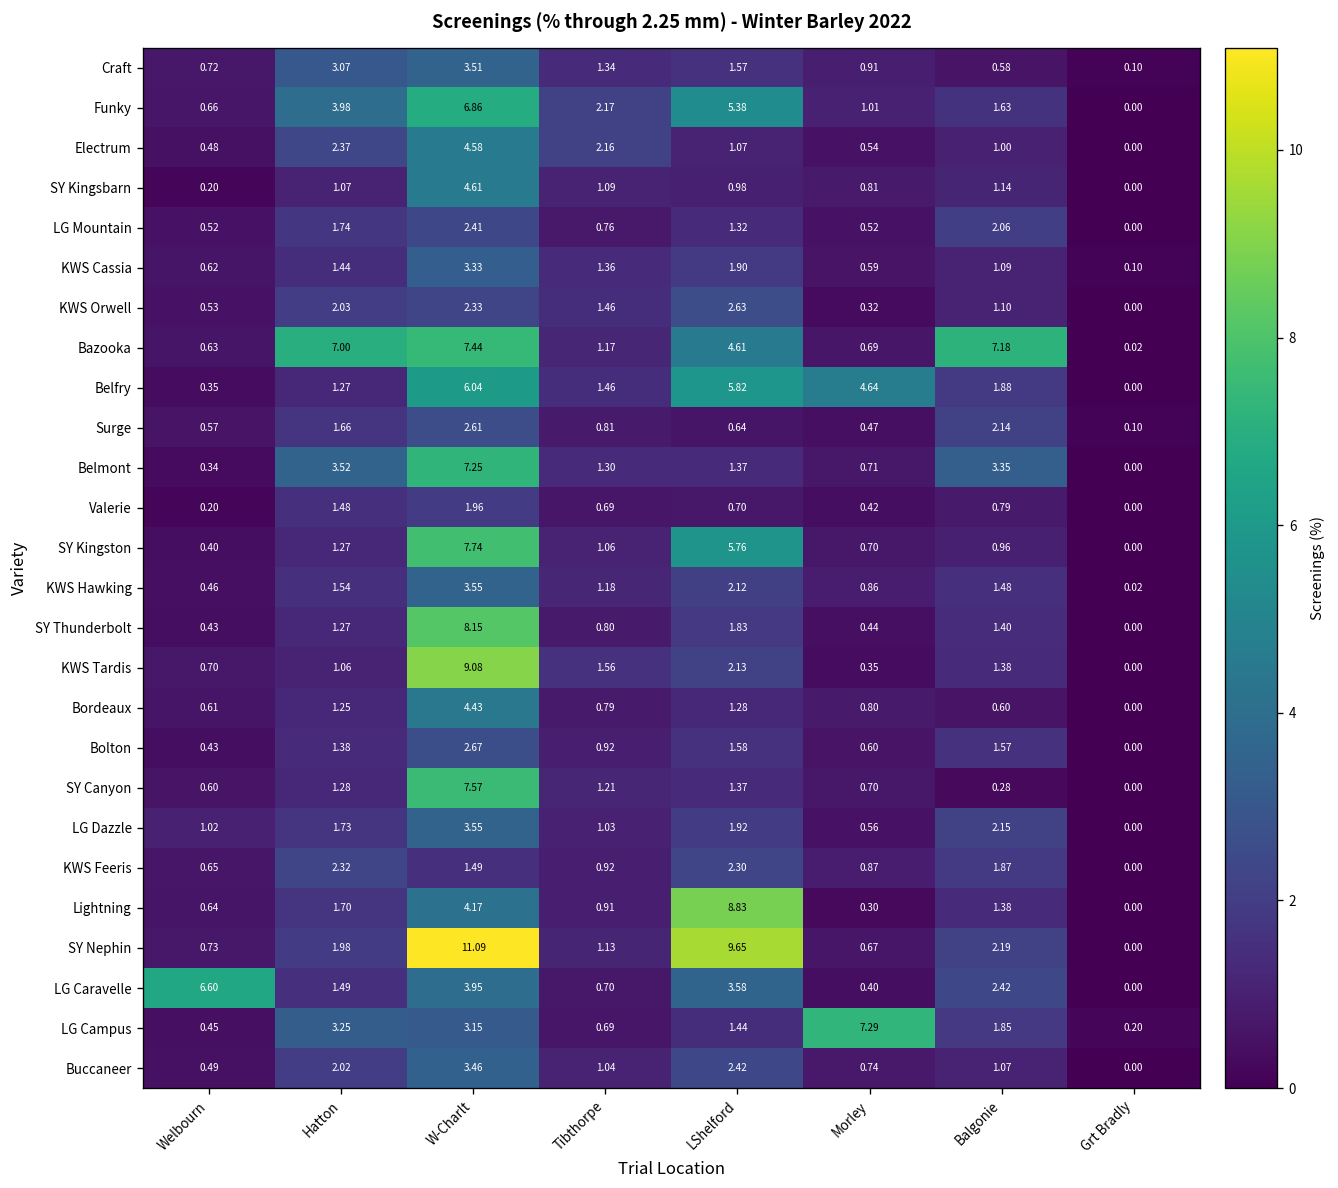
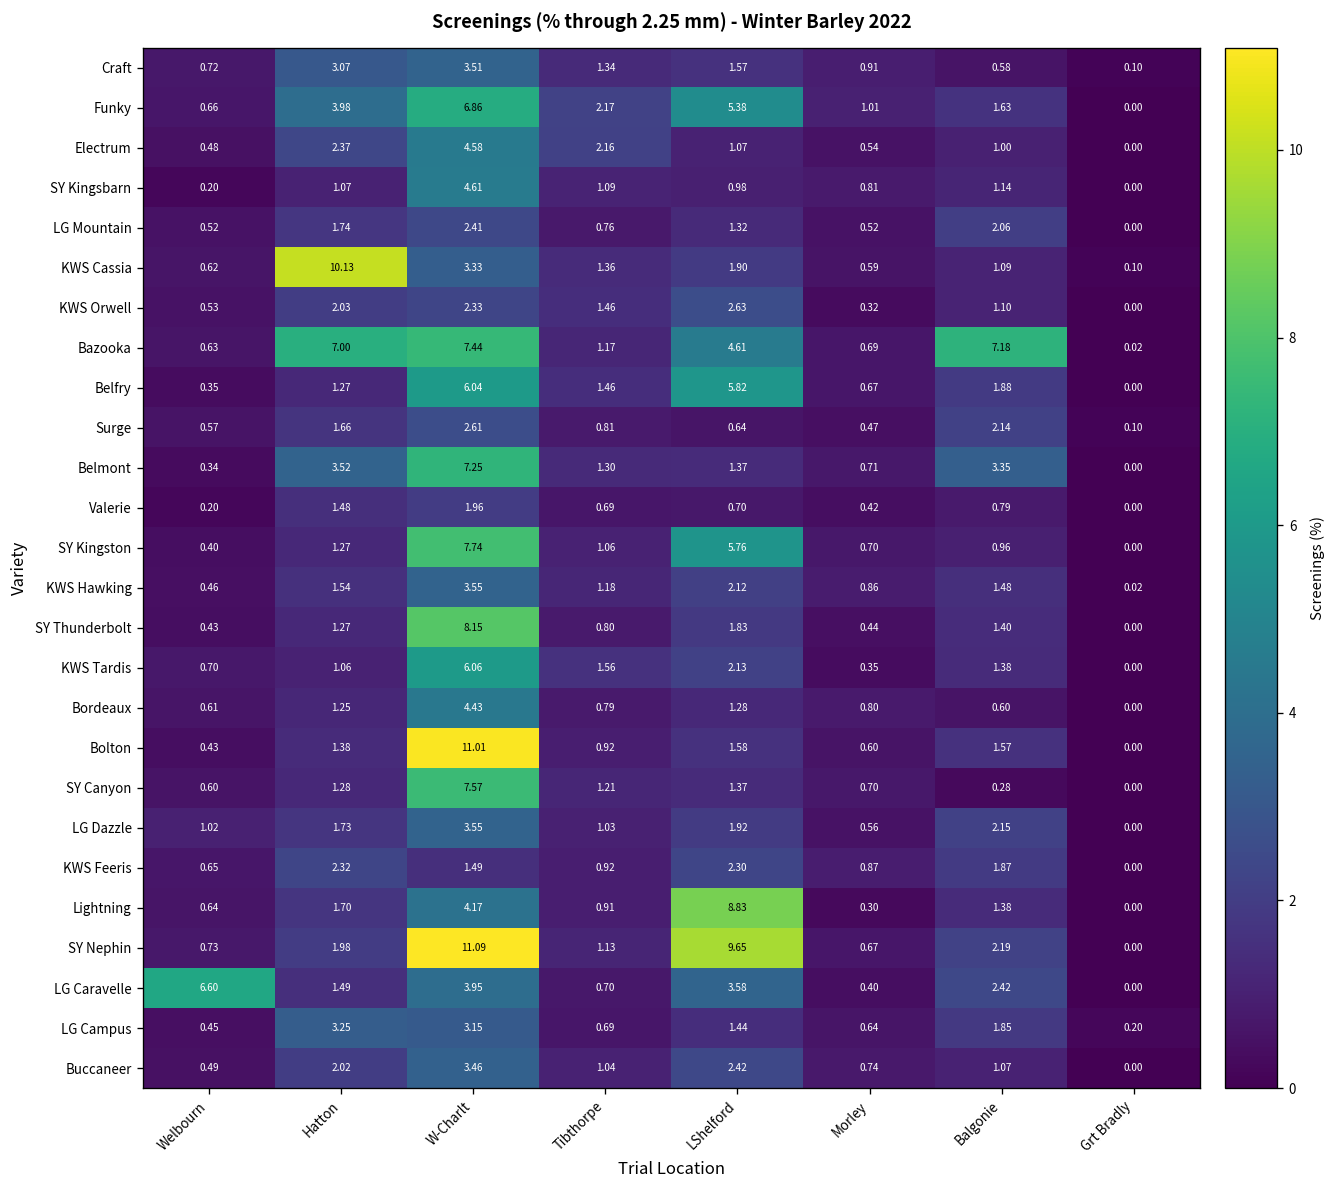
KWS Cassia, Hatton: 1.44 -> 10.13
Belfry, Morley: 4.64 -> 0.67
KWS Tardis, W-Charlt: 9.08 -> 6.06
Bolton, W-Charlt: 2.67 -> 11.01
LG Campus, Morley: 7.29 -> 0.64
